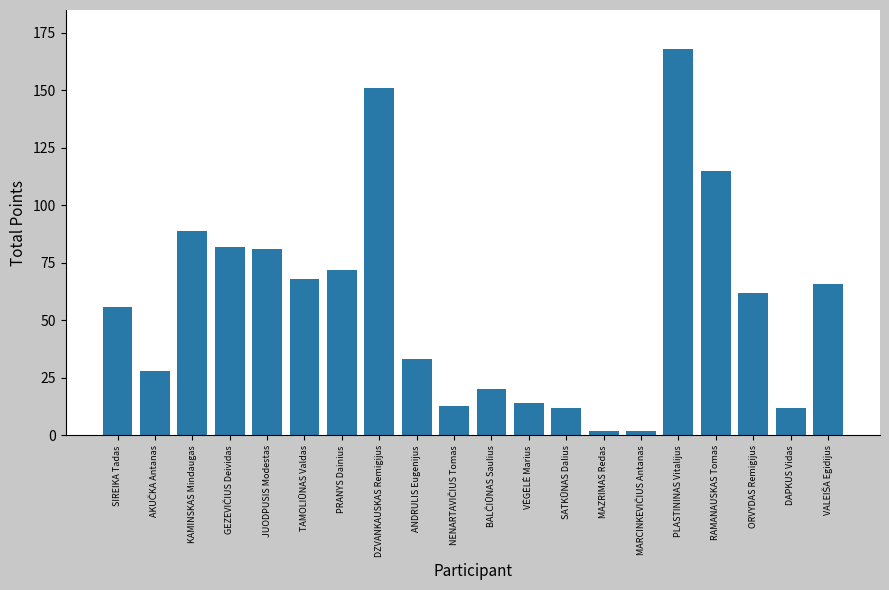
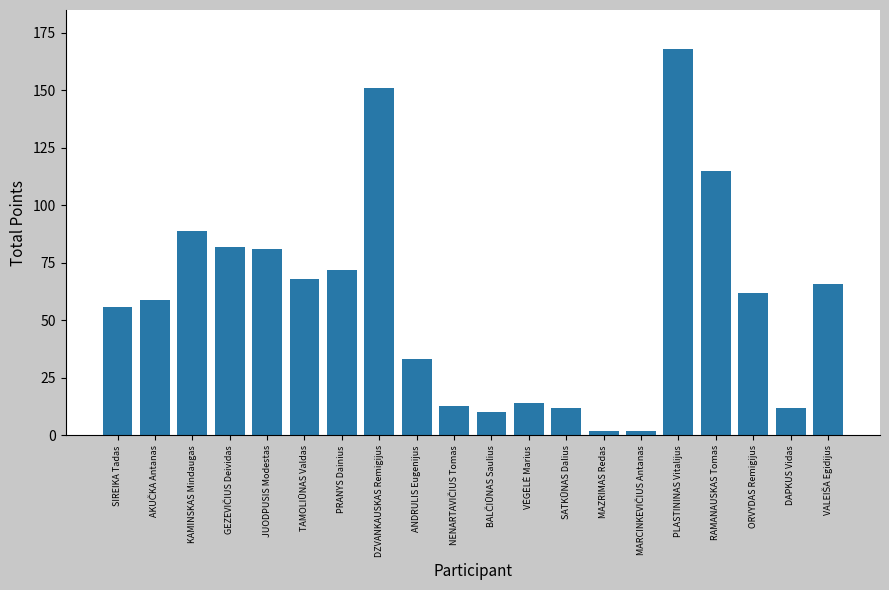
AKUČKA Antanas: 28 -> 59
BALČIŪNAS Saulius: 20 -> 10
